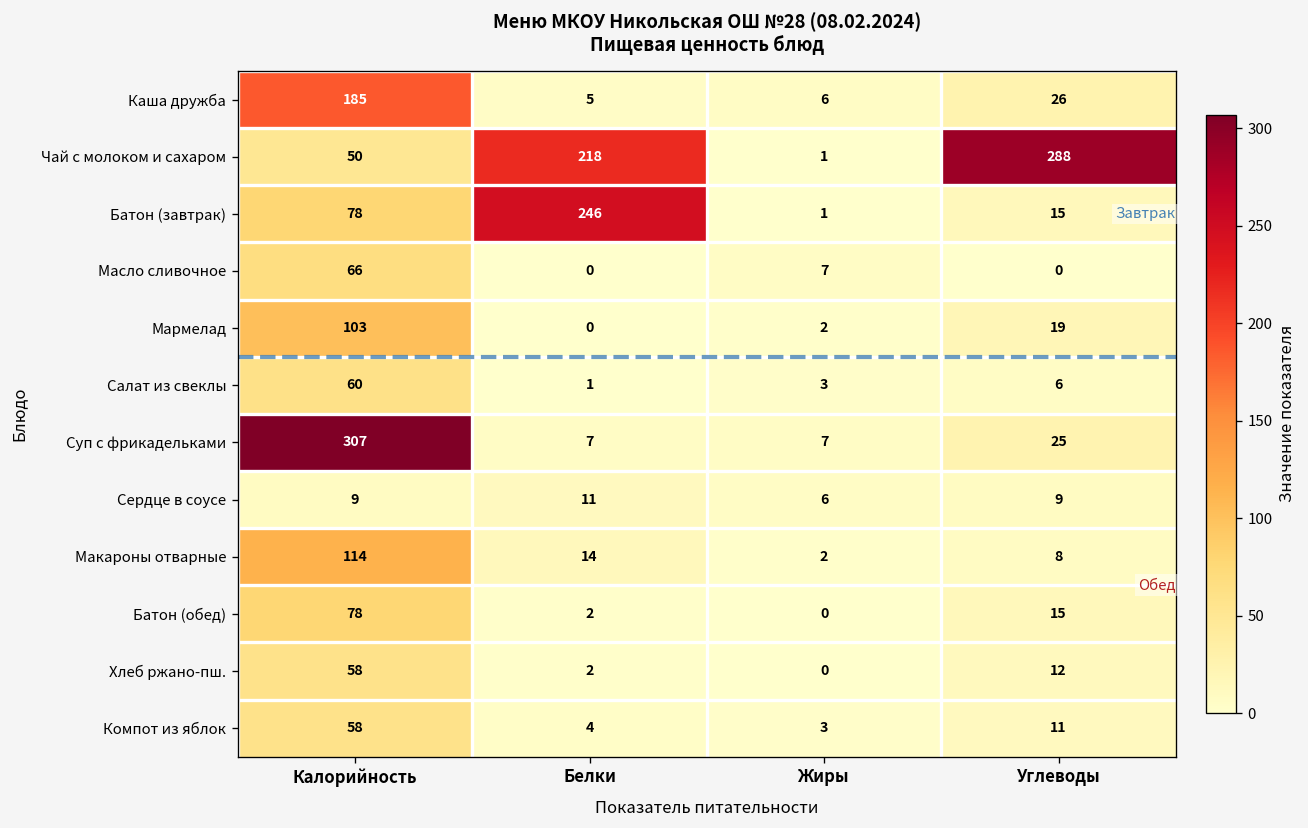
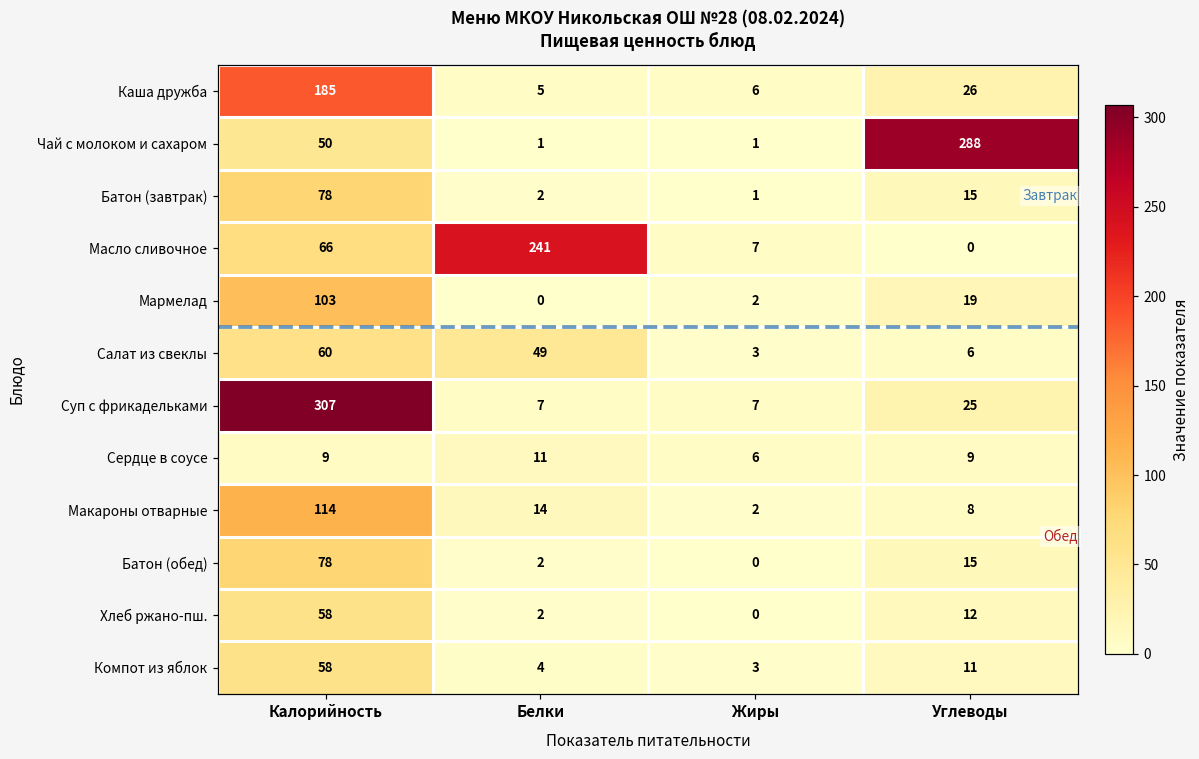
Чай с молоком и сахаром, Белки: 218 -> 1
Батон (завтрак), Белки: 246 -> 2
Масло сливочное, Белки: 0 -> 241
Салат из свеклы, Белки: 1 -> 49
